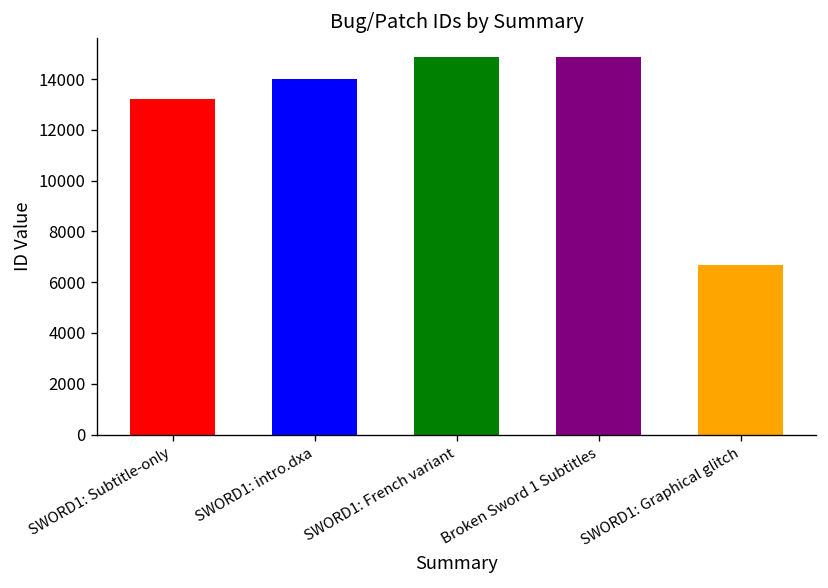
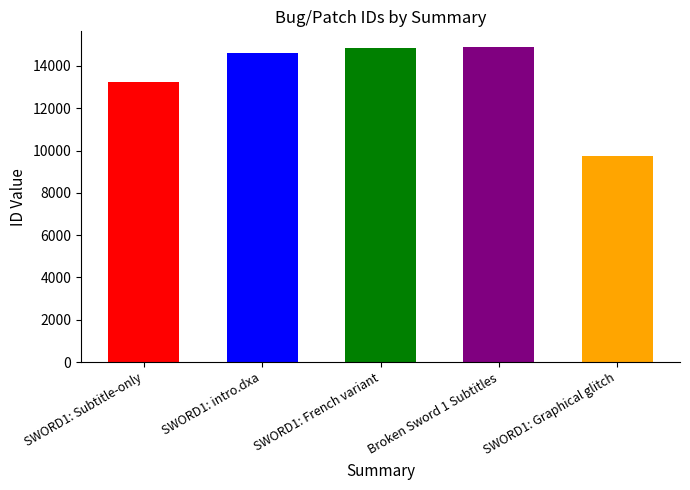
SWORD1: intro.dxa: 14000 -> 14600
SWORD1: Graphical glitch: 6700 -> 9800
